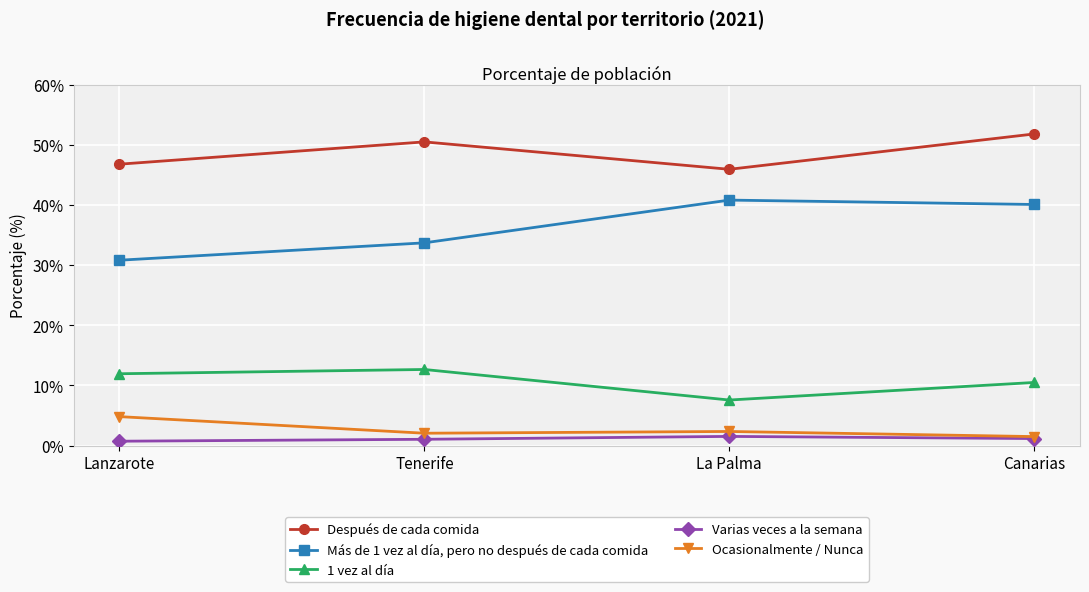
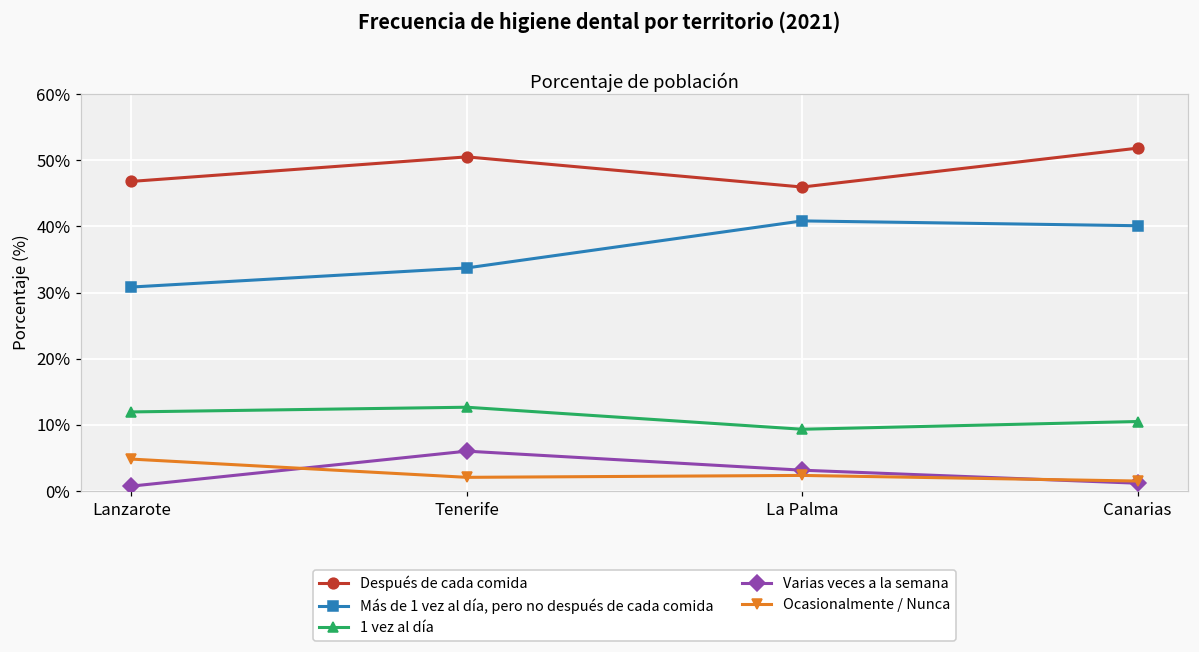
Varias veces a la semana, Tenerife: 1% -> 6%
1 vez al día, La Palma: 8% -> 9%
Varias veces a la semana, La Palma: 2% -> 3%
